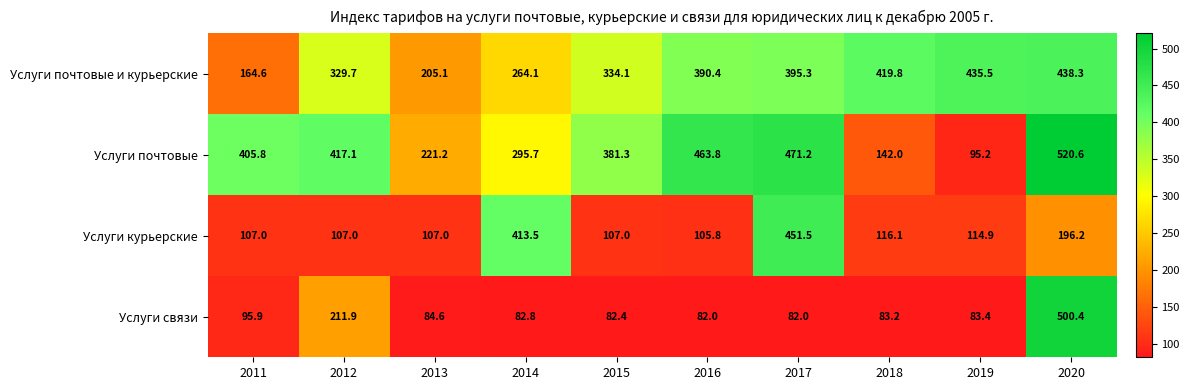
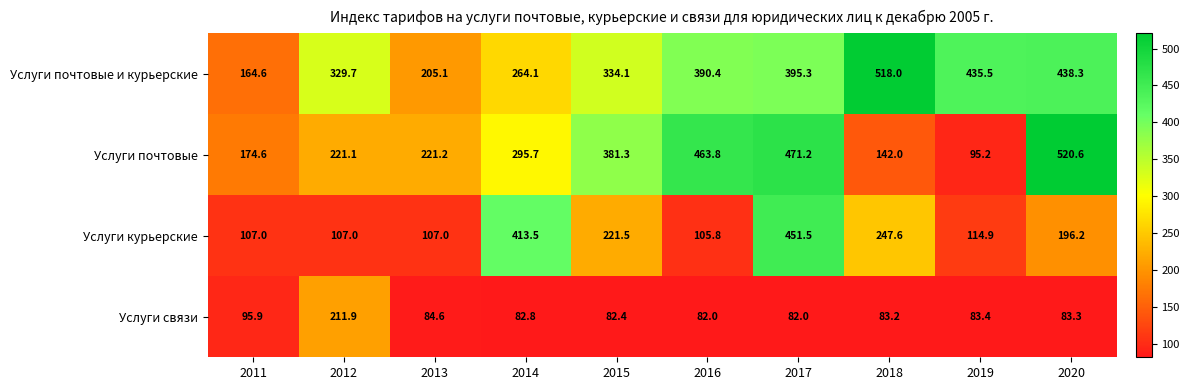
Услуги почтовые и курьерские, 2018: 419.8 -> 518.0
Услуги почтовые, 2011: 405.8 -> 174.6
Услуги почтовые, 2012: 417.1 -> 221.1
Услуги курьерские, 2015: 107.0 -> 221.5
Услуги курьерские, 2018: 116.1 -> 247.6
Услуги связи, 2020: 500.4 -> 83.3
